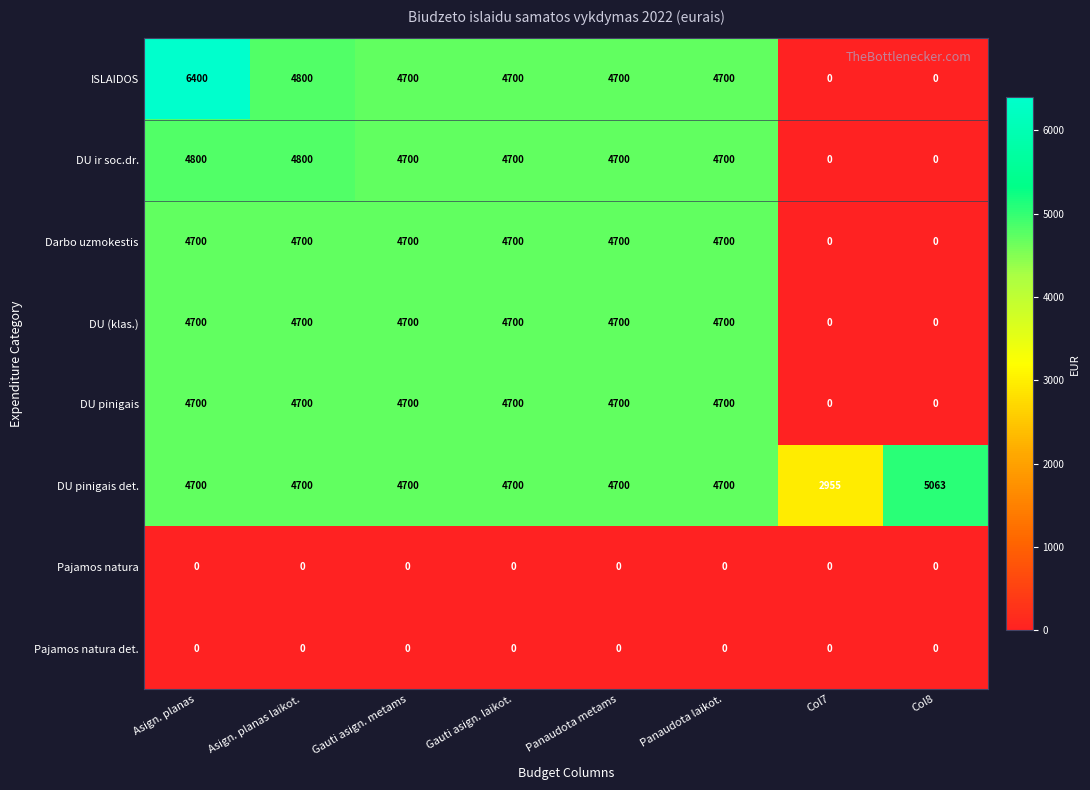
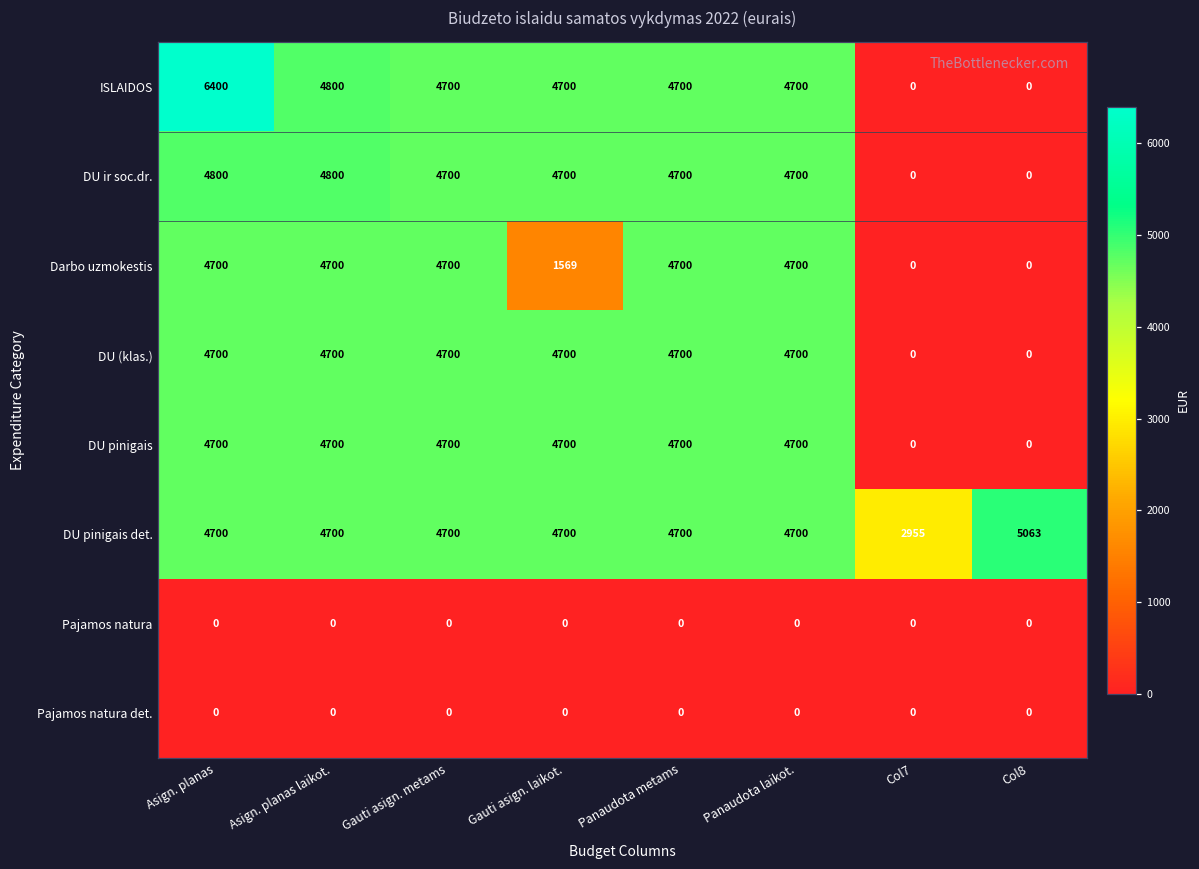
Darbo uzmokestis, Gauti asign. laikot.: 4700 -> 1569
